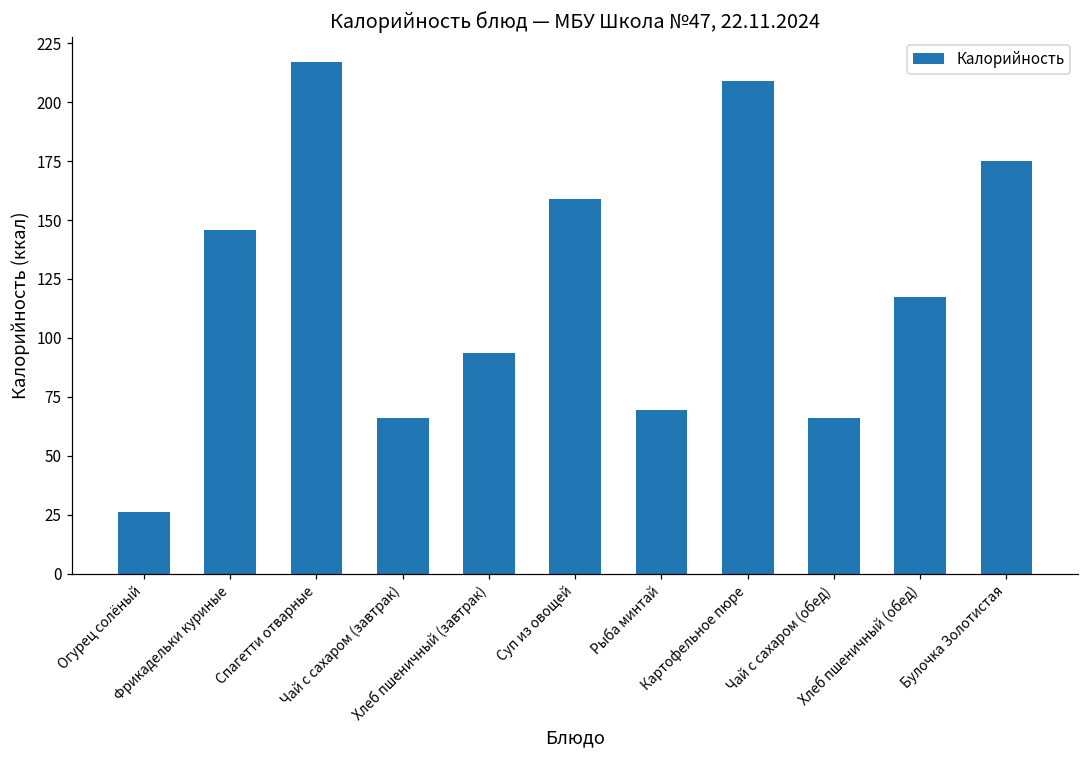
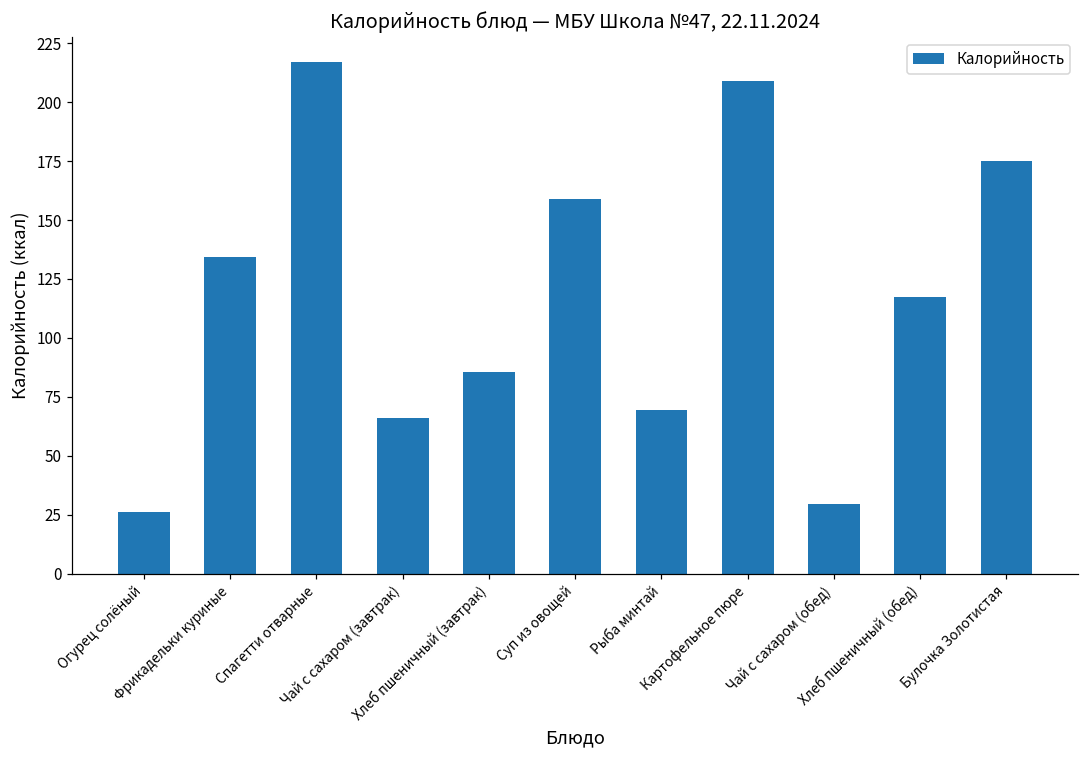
Фрикадельки куриные: 146 -> 134
Хлеб пшеничный (завтрак): 94 -> 86
Чай с сахаром (обед): 66 -> 30
